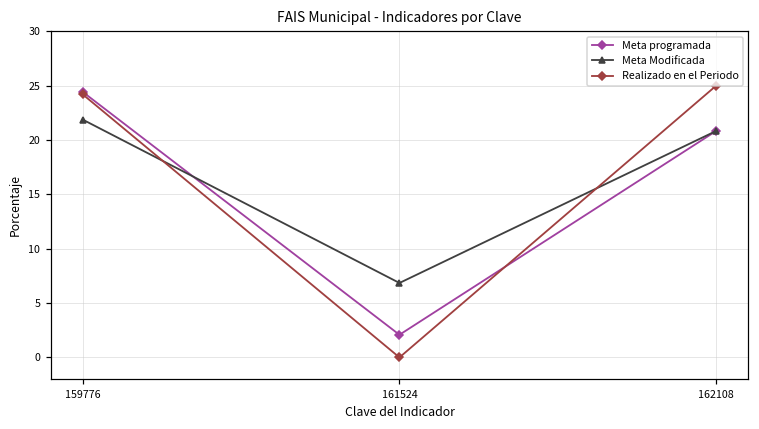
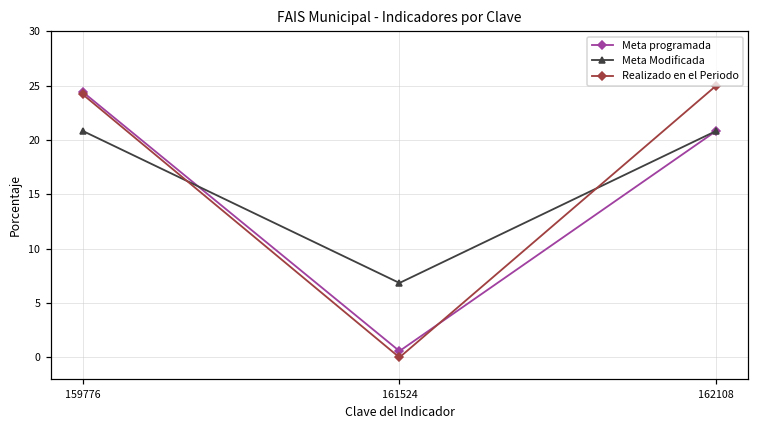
Meta Modificada, 159776: 22 -> 21
Meta programada, 161524: 2 -> 1
